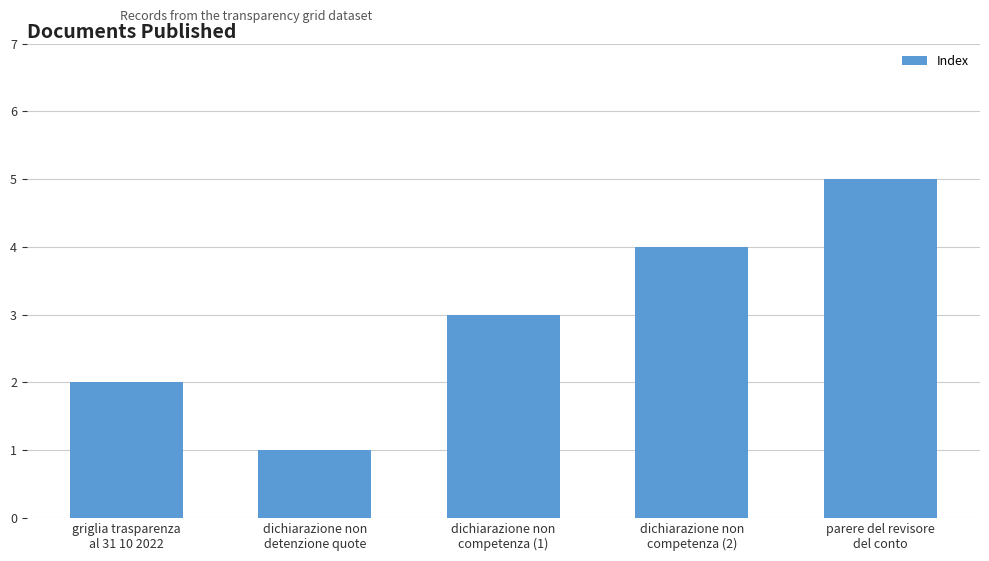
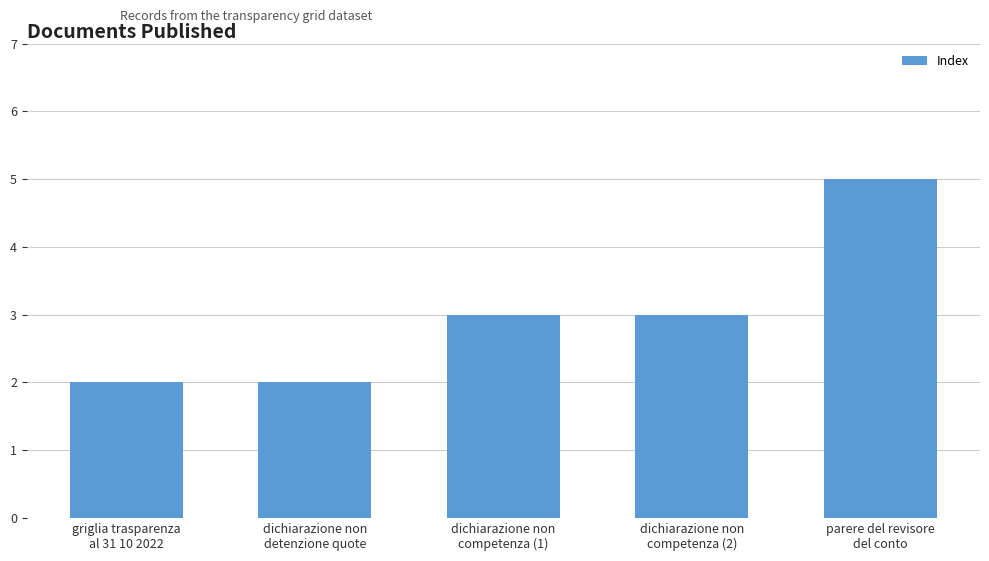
dichiarazione non detenzione quote: 1 -> 2
dichiarazione non competenza (2): 4 -> 3
